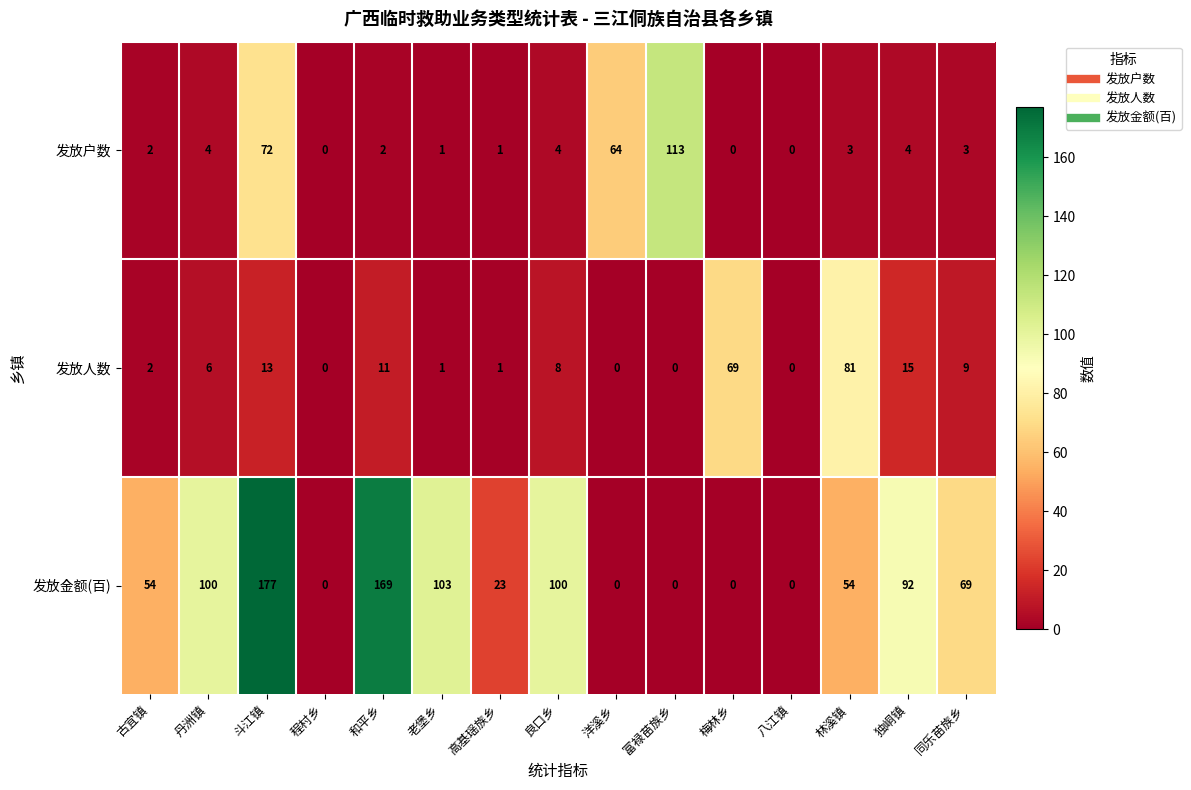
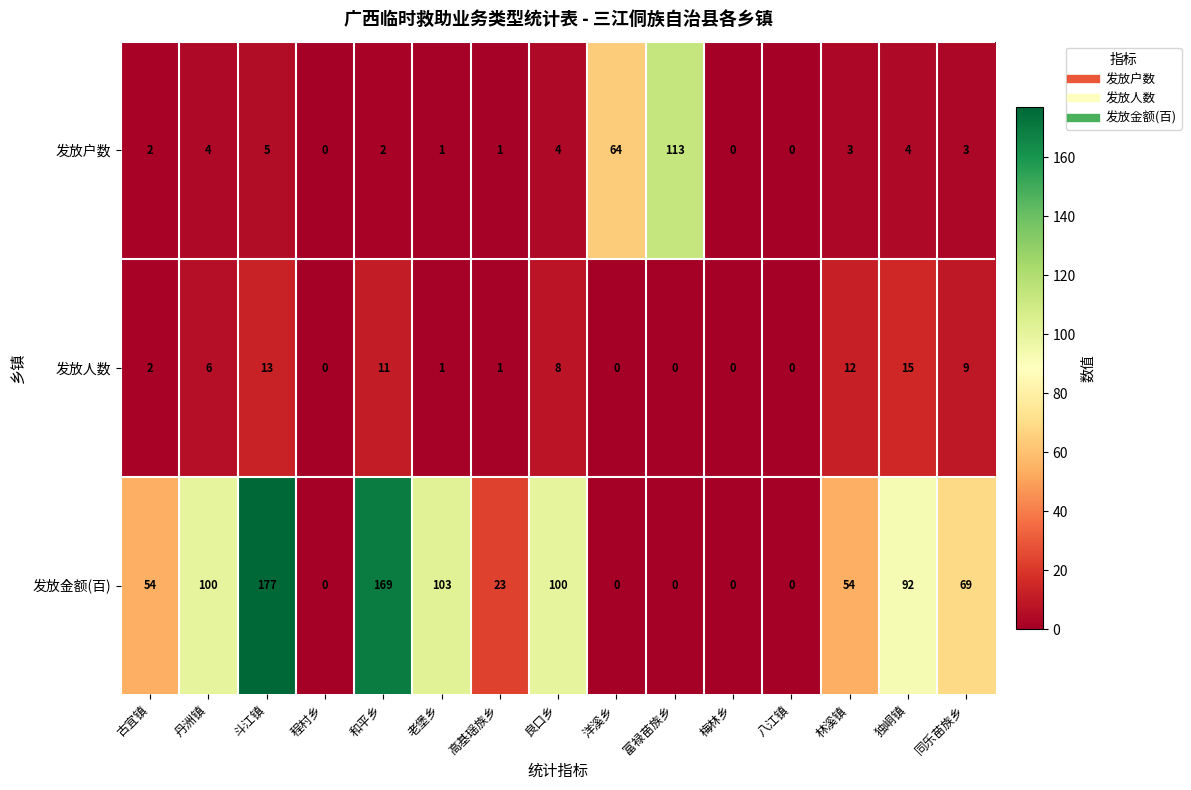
发放户数, 斗江镇: 72 -> 5
发放人数, 梅林乡: 69 -> 0
发放人数, 林溪镇: 81 -> 12
